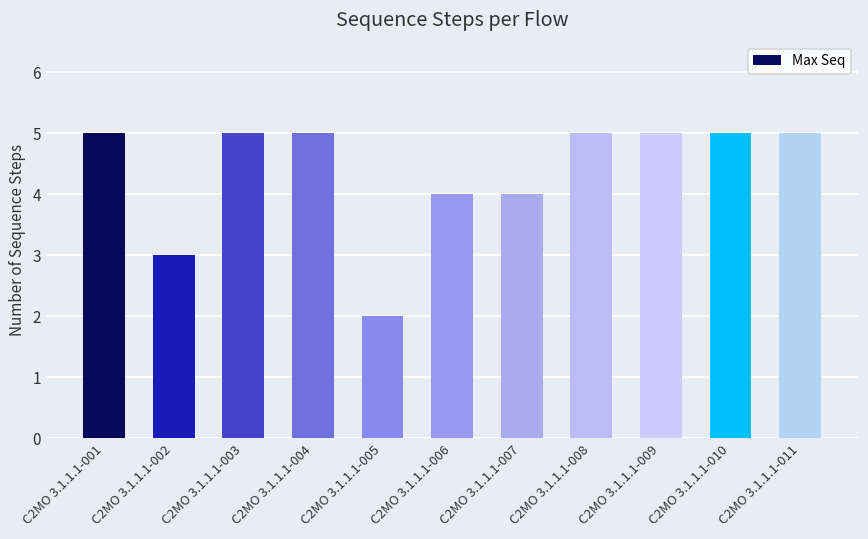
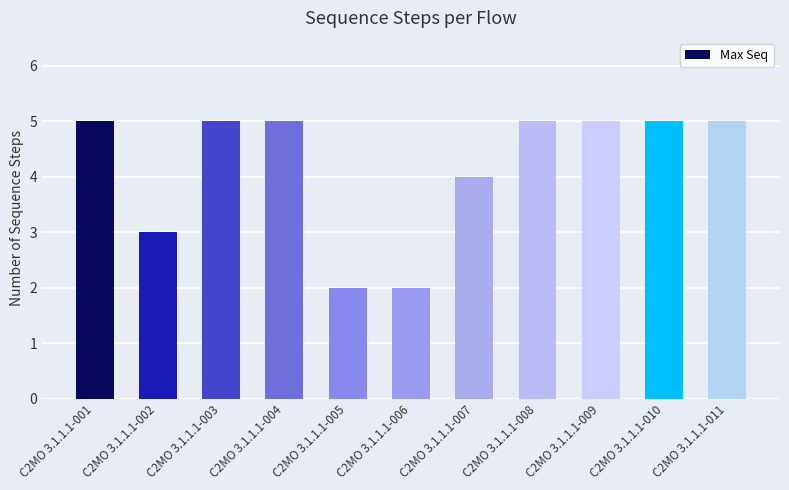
C2MO 3.1.1.1-006: 4 -> 2
